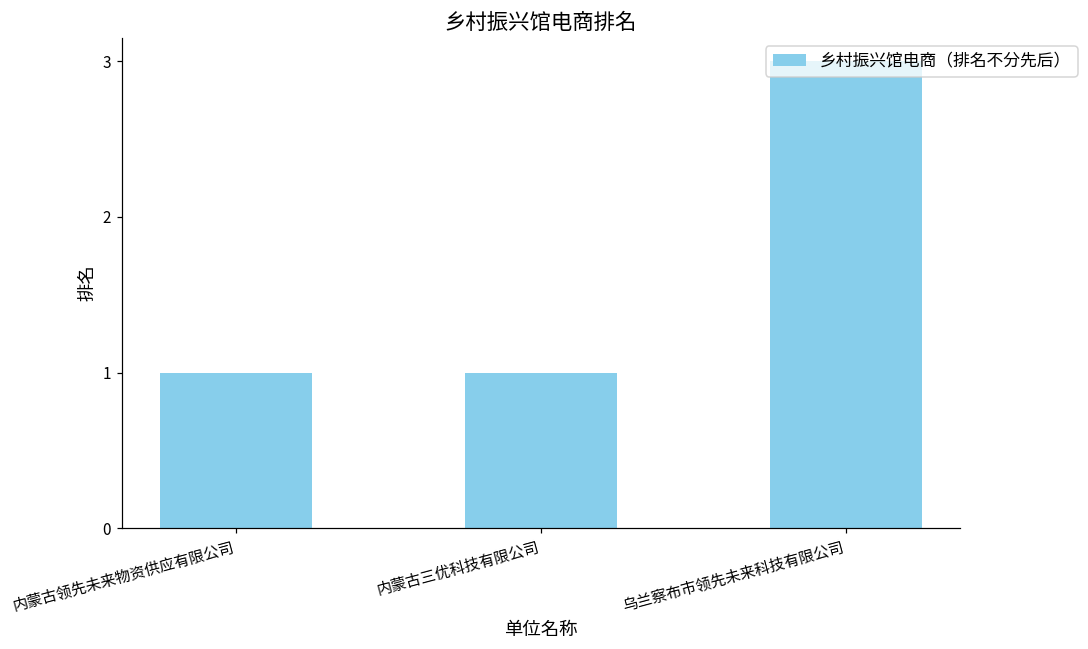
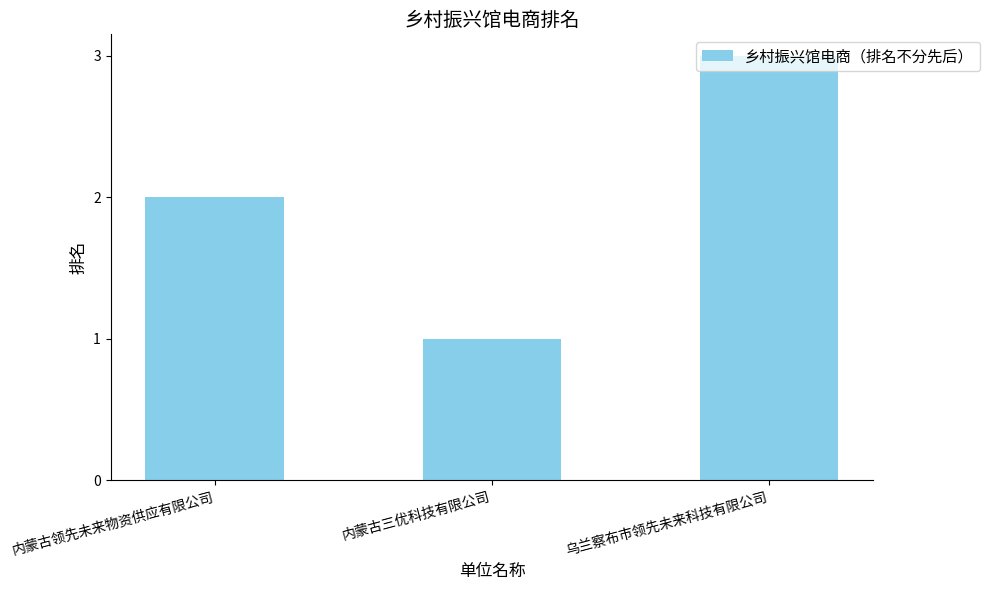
内蒙古领先未来物资供应有限公司: 1 -> 2
